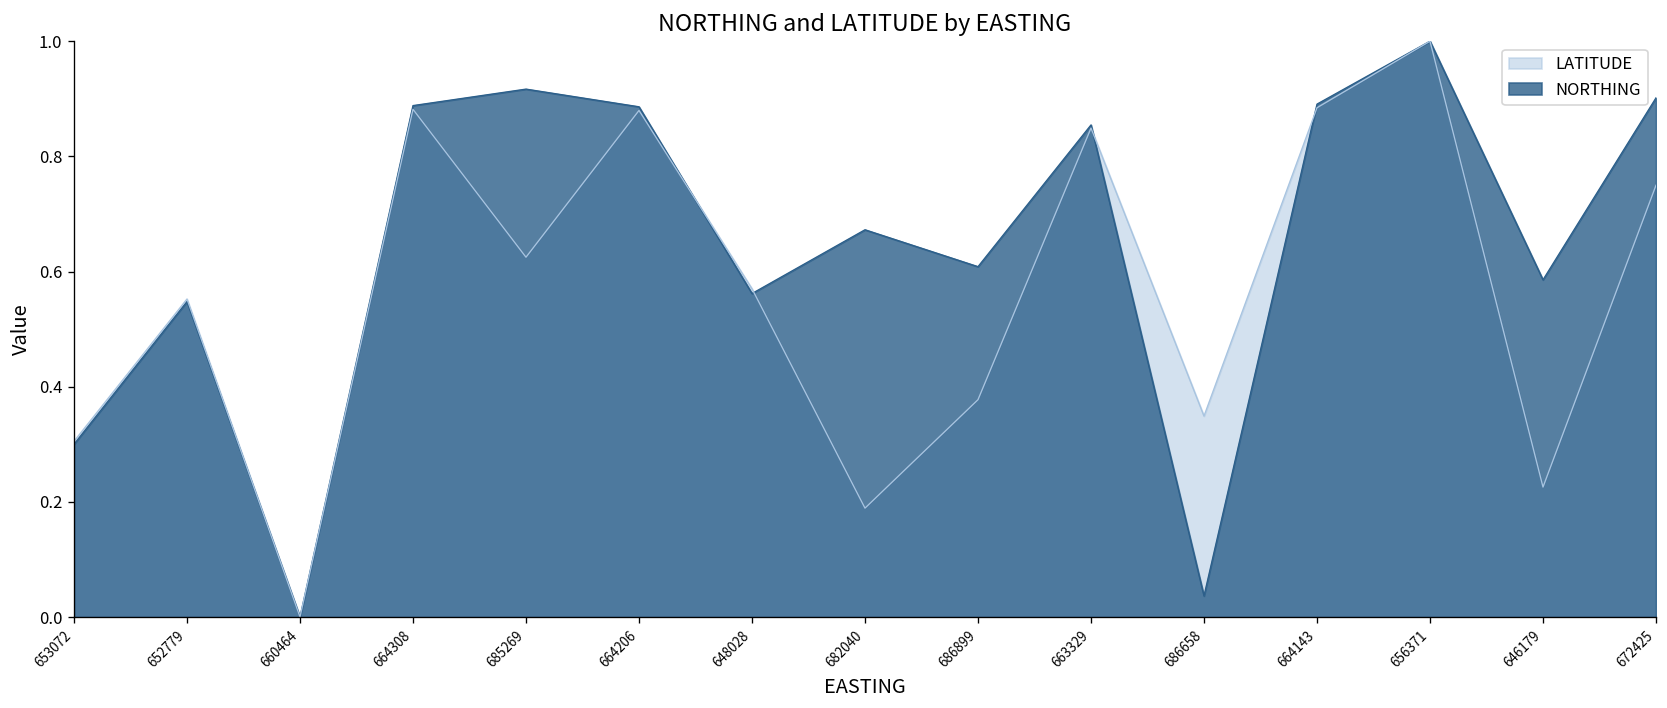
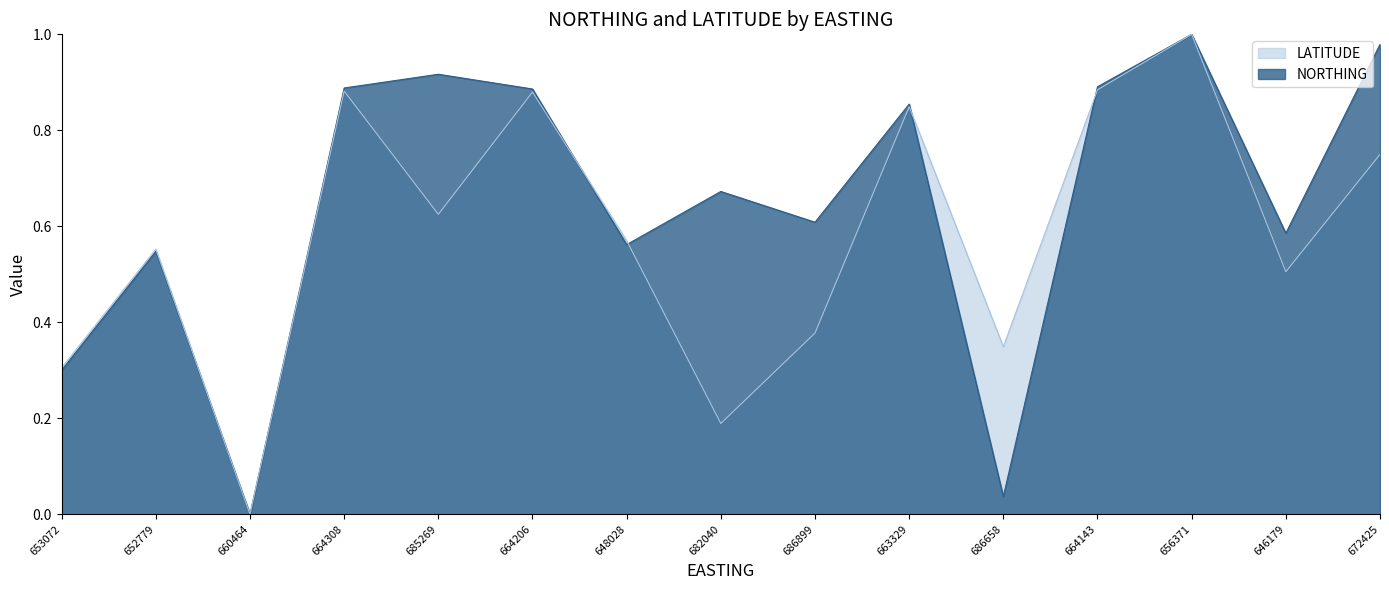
LATITUDE, 646179: 0.23 -> 0.51
NORTHING, 672425: 0.90 -> 0.98
